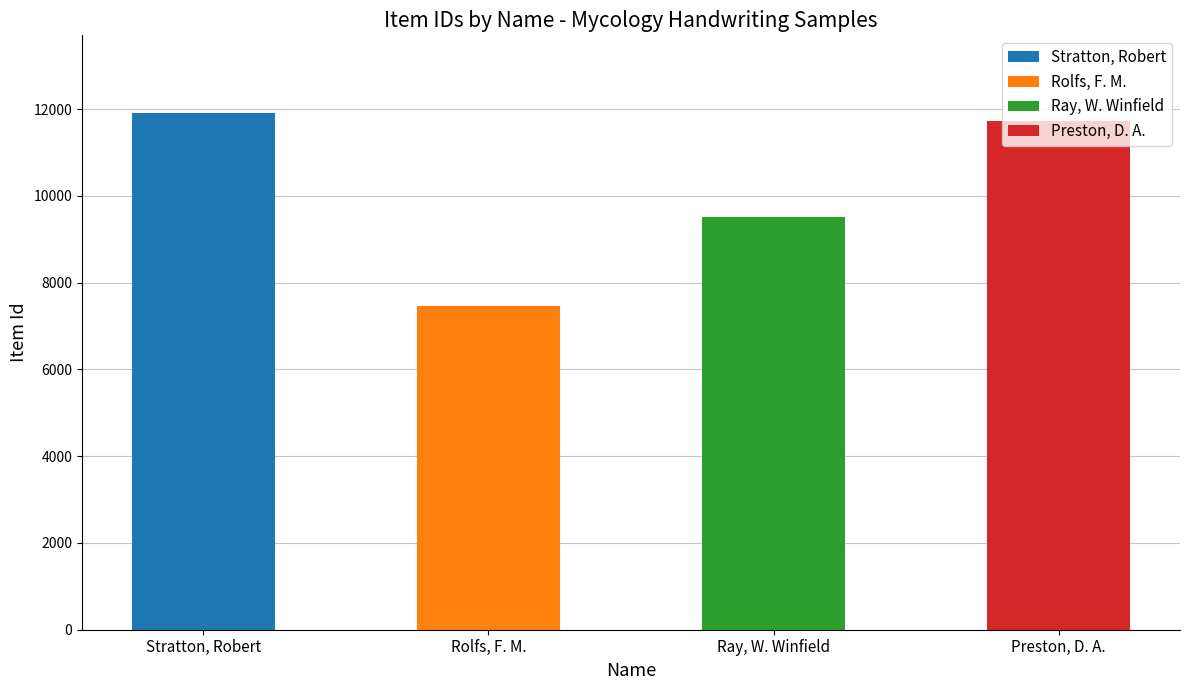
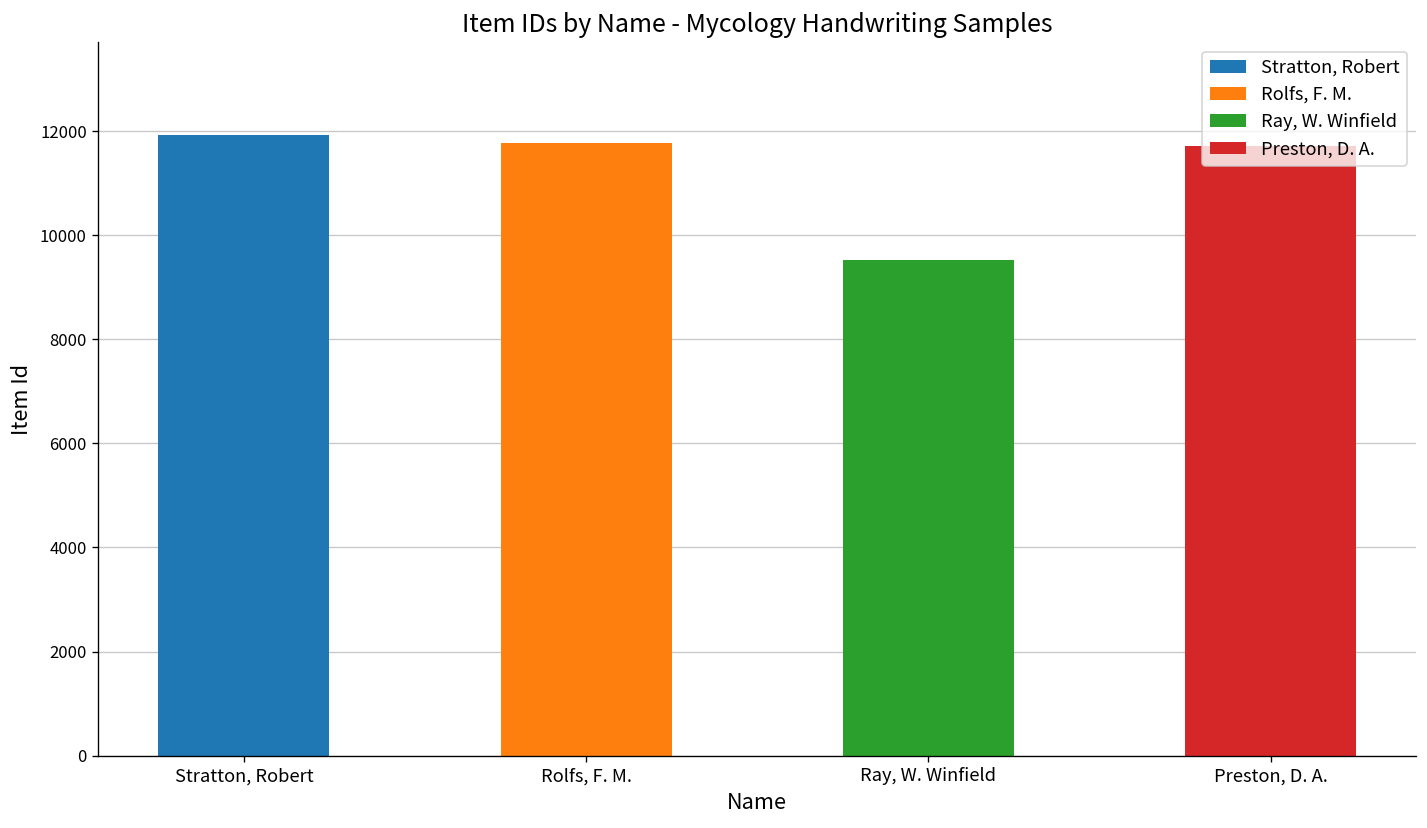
Rolfs, F. M.: 7500 -> 11800
